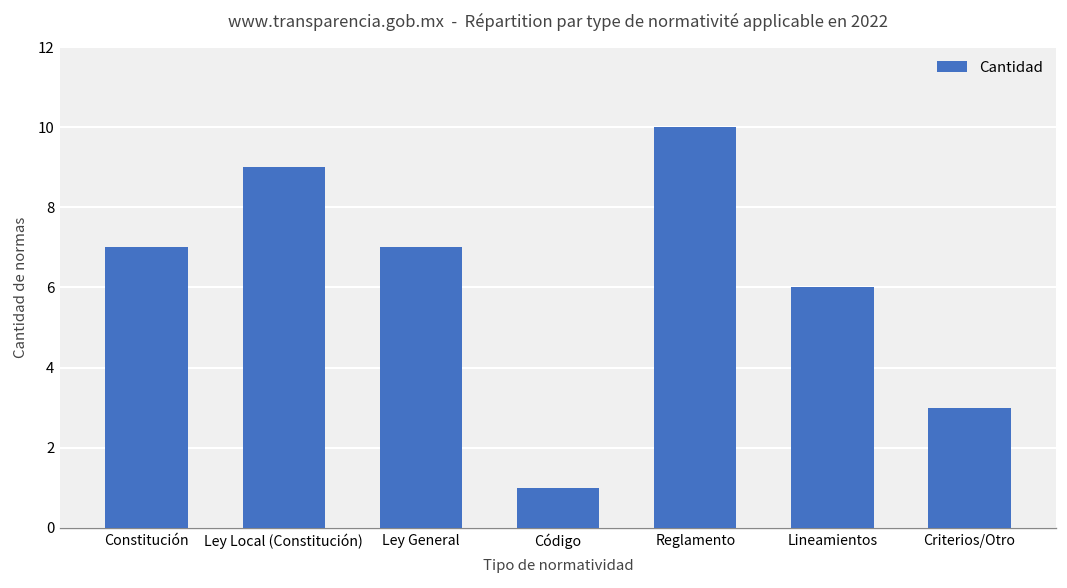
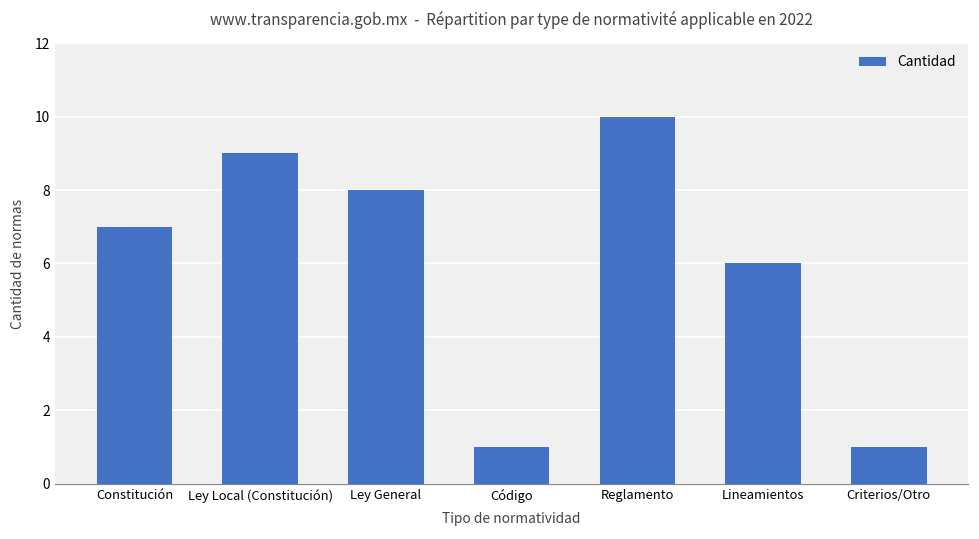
Ley General: 7 -> 8
Criterios/Otro: 3 -> 1
